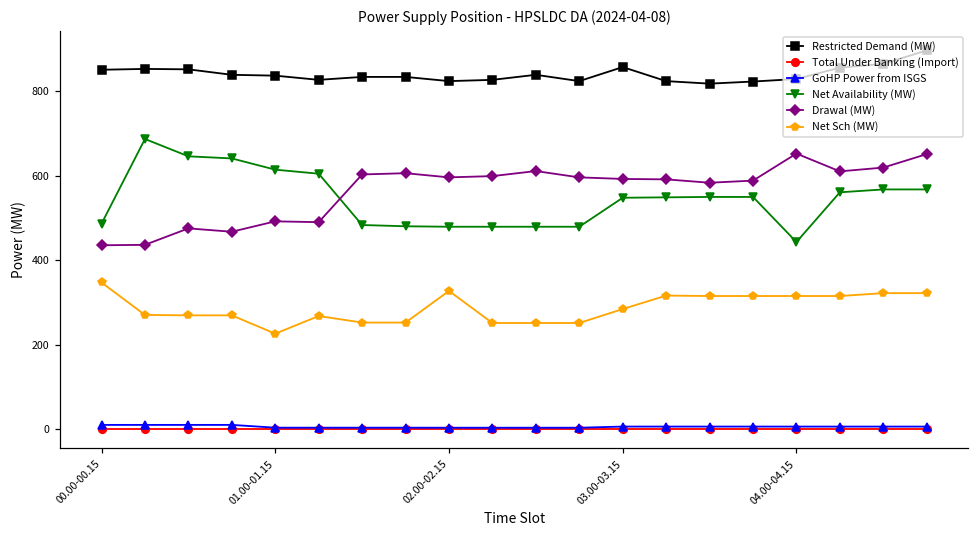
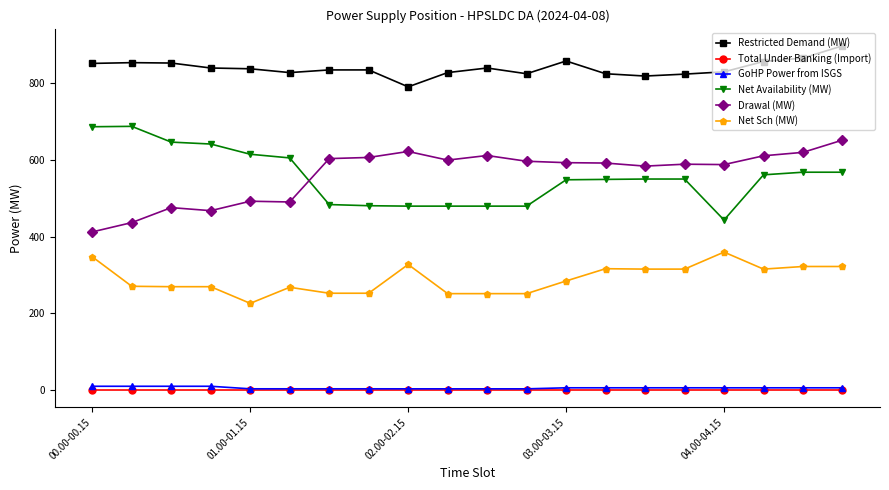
Net Availability (MW), 00.00-00.15: 490 -> 690
Drawal (MW), 00.00-00.15: 440 -> 410
Restricted Demand (MW), 02.00-02.15: 820 -> 790
Drawal (MW), 02.00-02.15: 600 -> 620
Drawal (MW), 04.00-04.15: 650 -> 590
Net Sch (MW), 04.00-04.15: 320 -> 360
